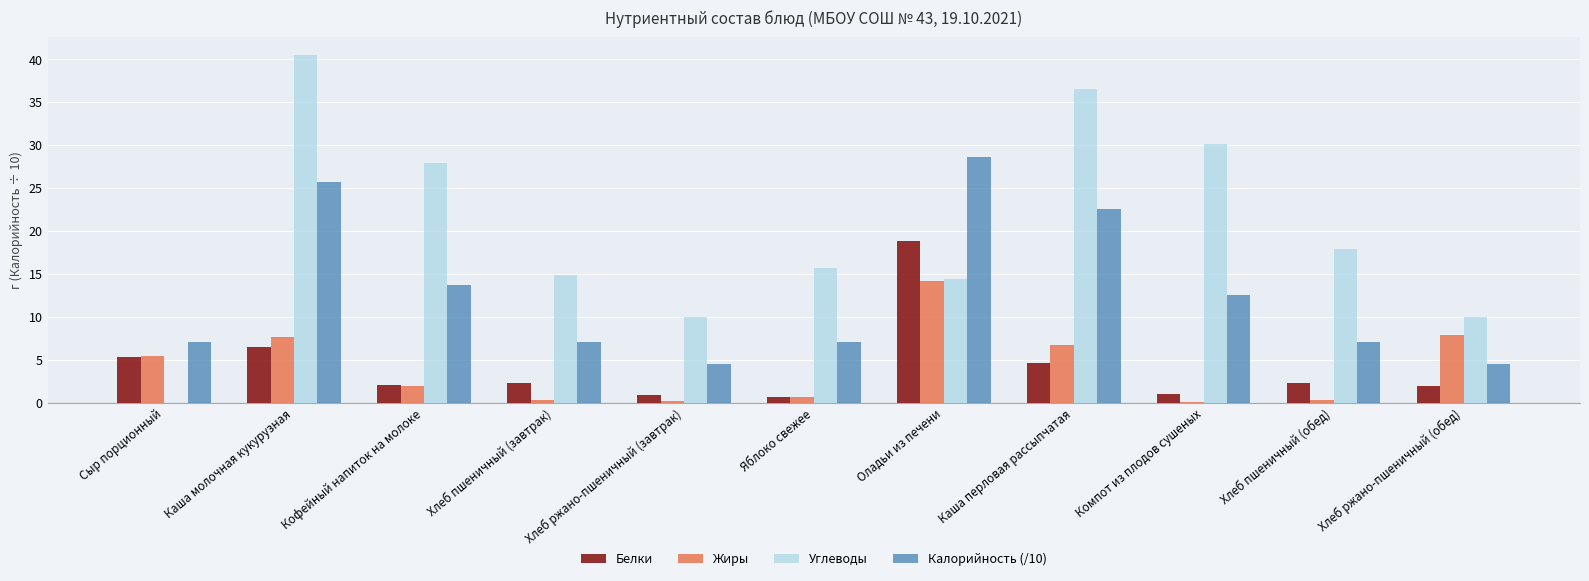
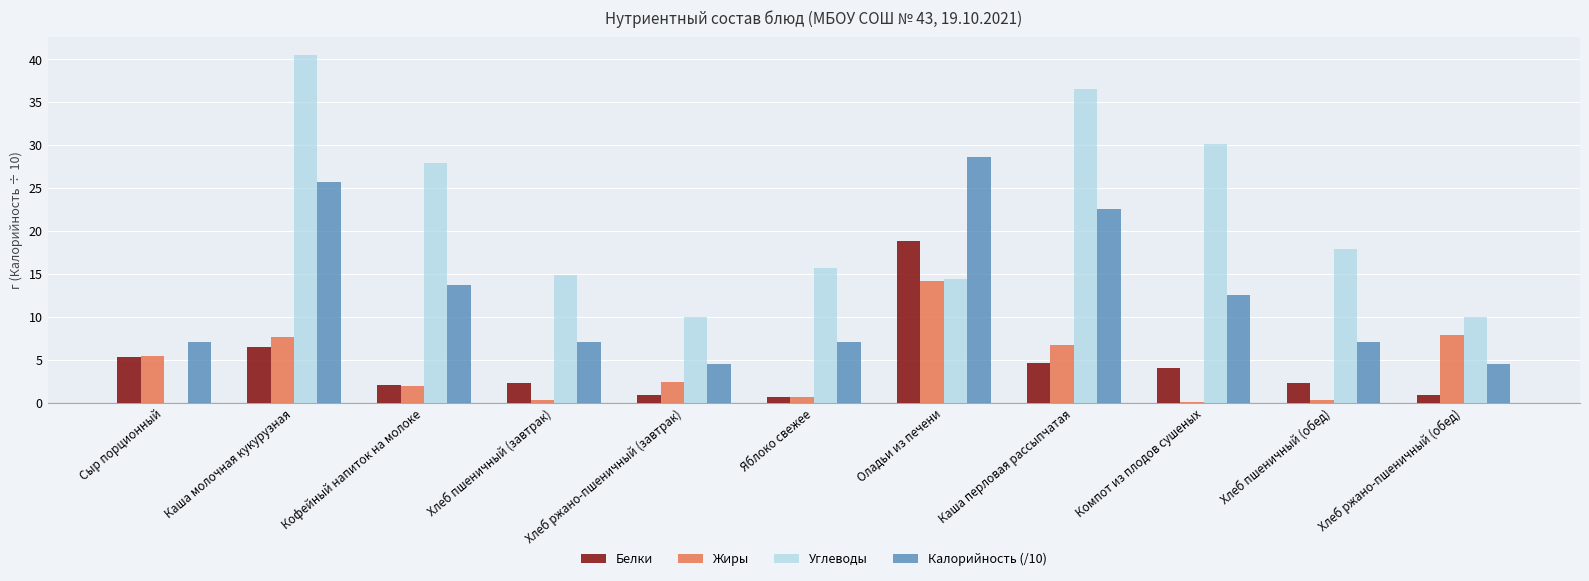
Жиры, Хлеб ржано-пшеничный (завтрак): 0 -> 2
Белки, Компот из плодов сушеных: 1 -> 4
Белки, Хлеб ржано-пшеничный (обед): 2 -> 1
